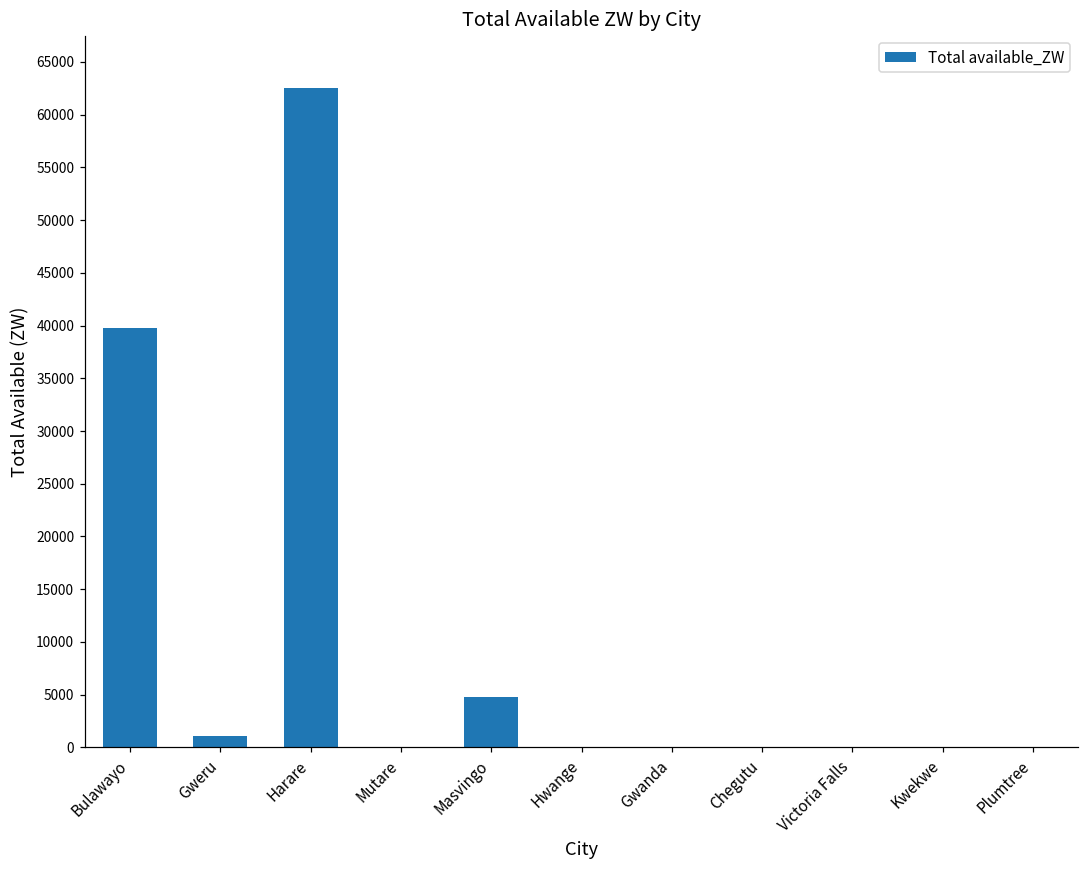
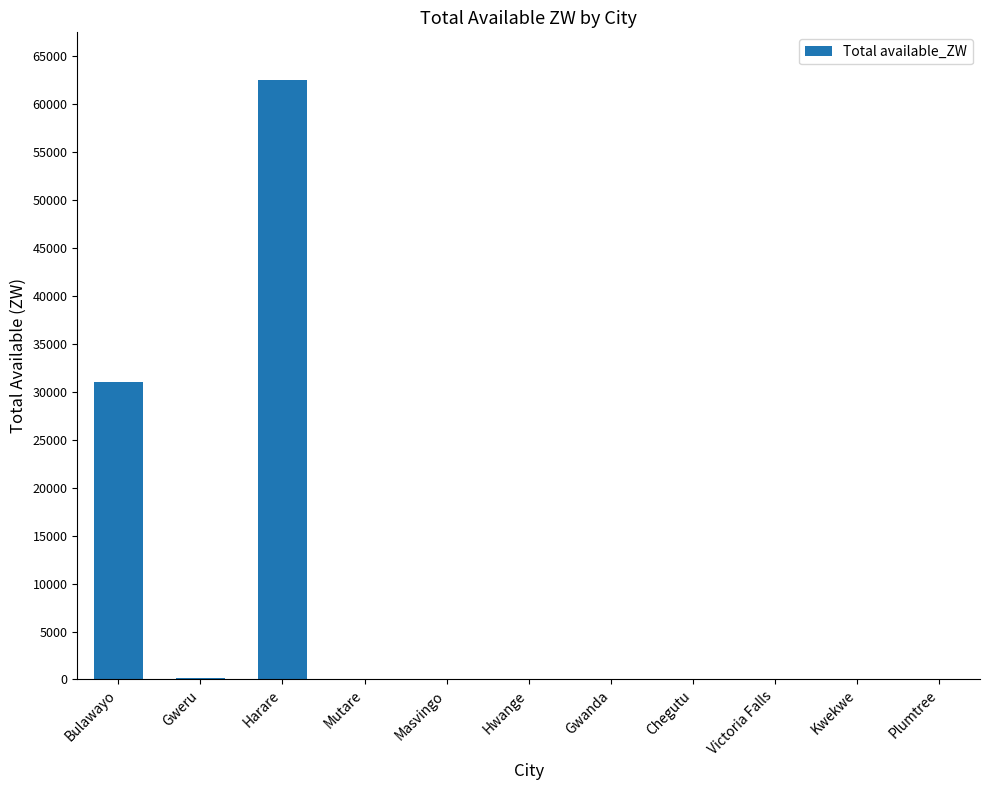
Bulawayo: 40000 -> 31000
Gweru: 1000 -> 0
Masvingo: 5000 -> 0
